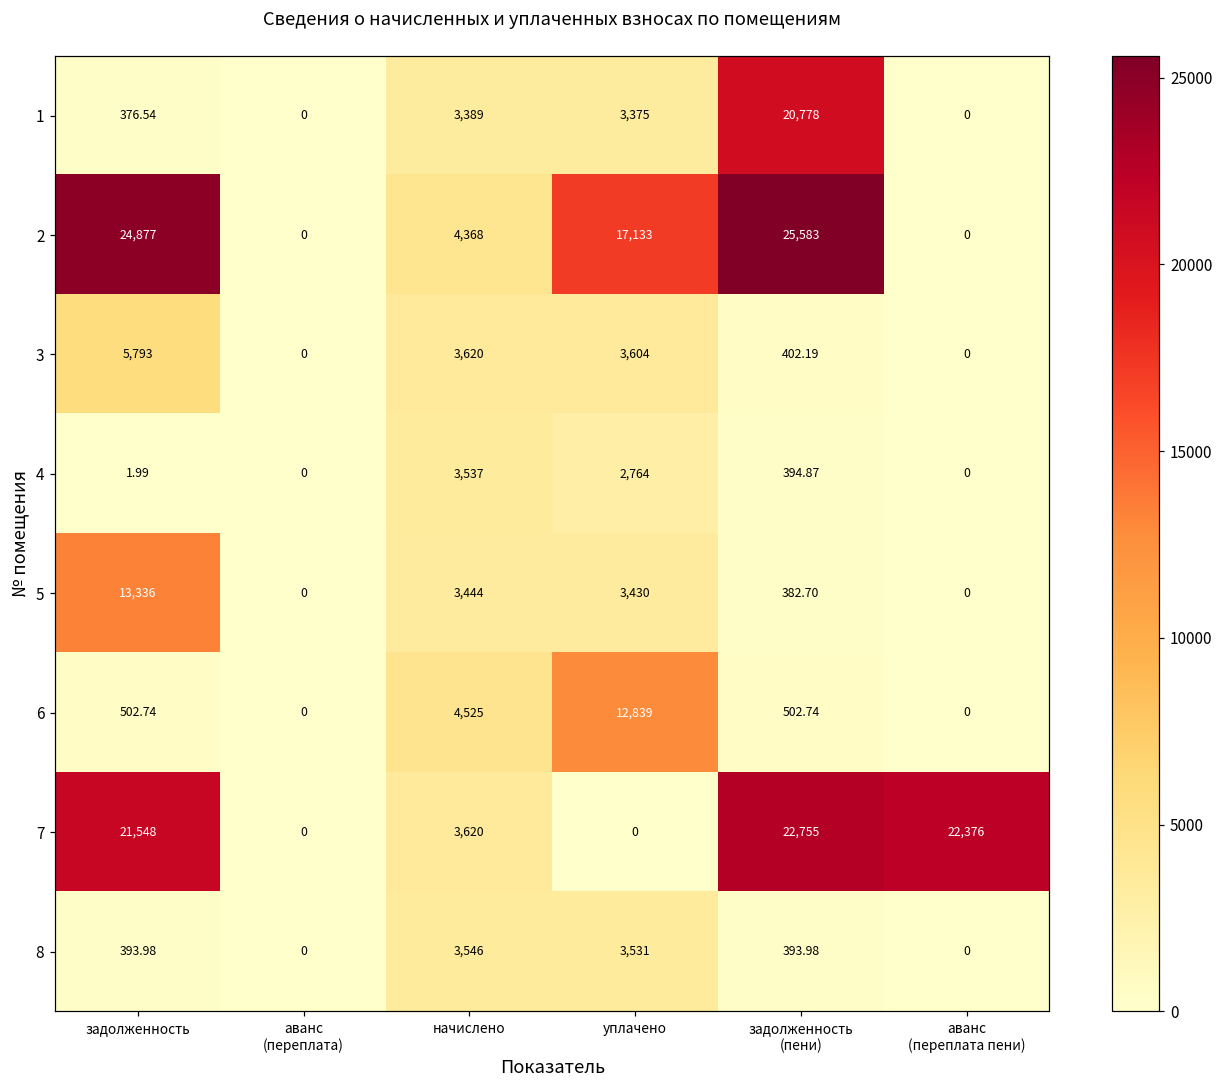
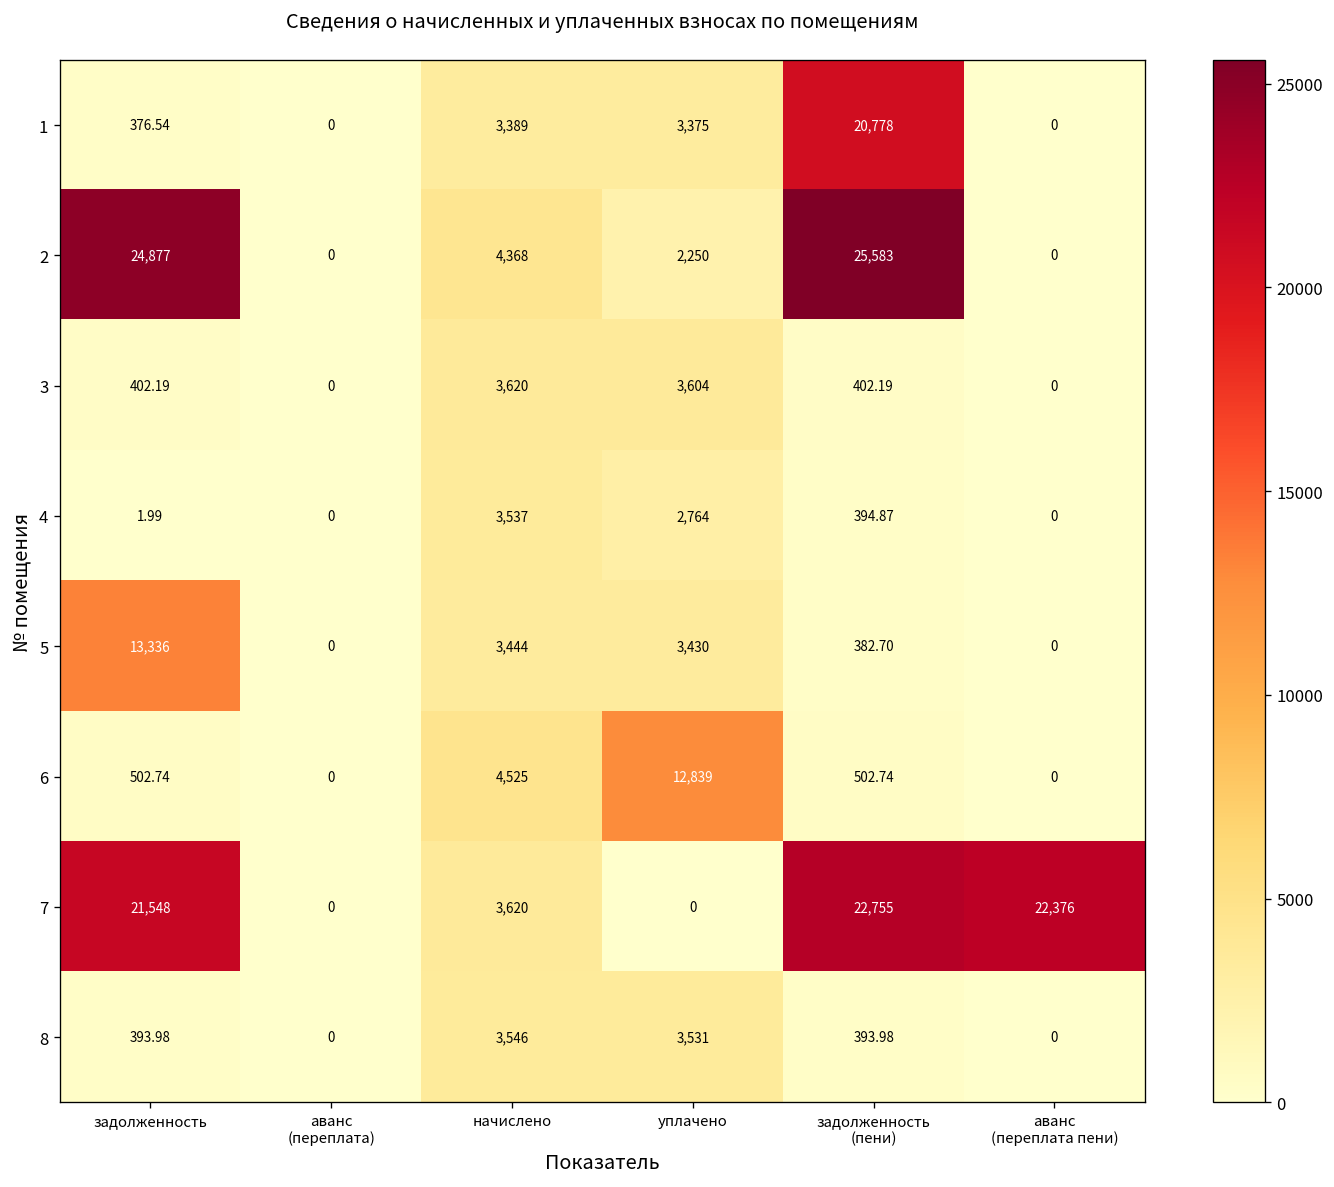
2, уплачено: 17,133 -> 2,250
3, задолженность: 5,793 -> 402.19
